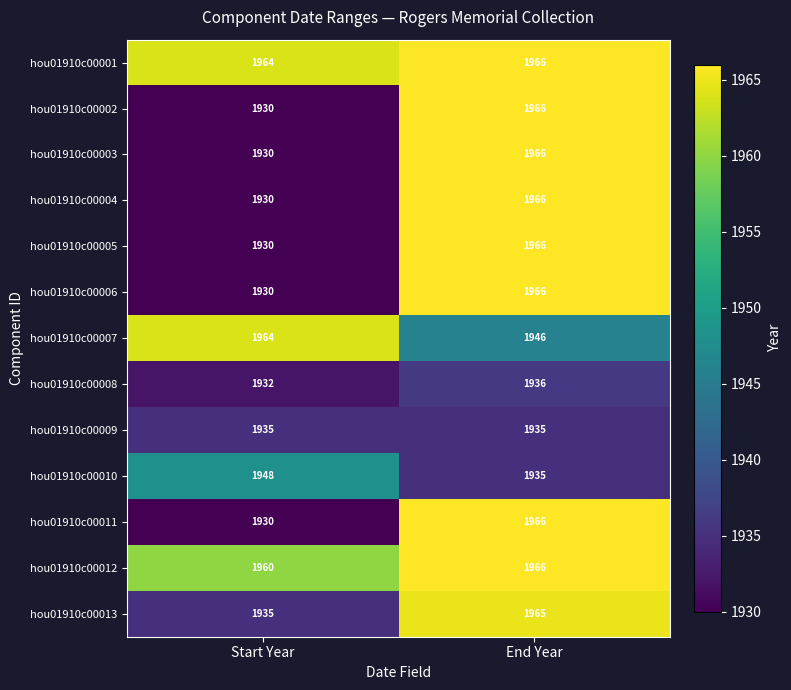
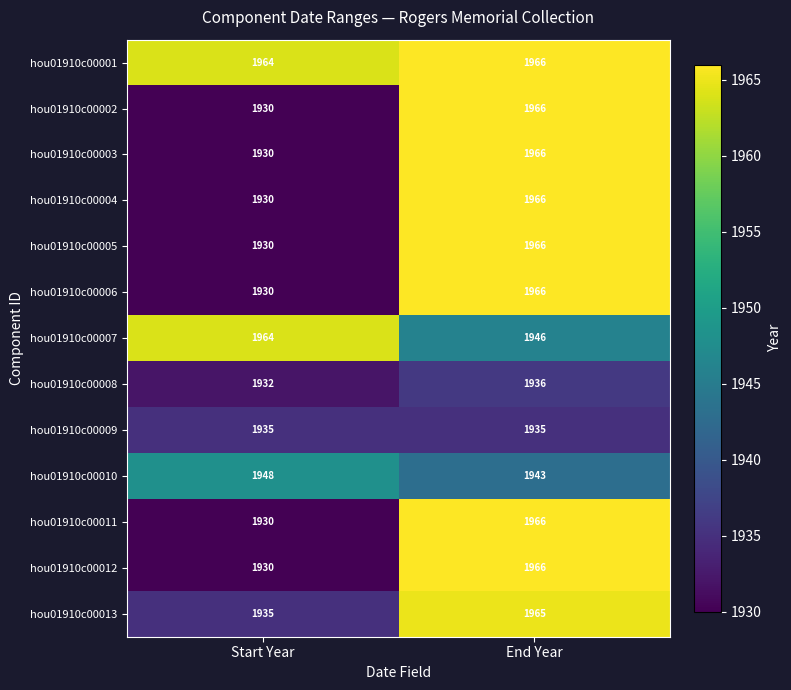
hou01910c00010, End Year: 1935 -> 1943
hou01910c00012, Start Year: 1960 -> 1930
